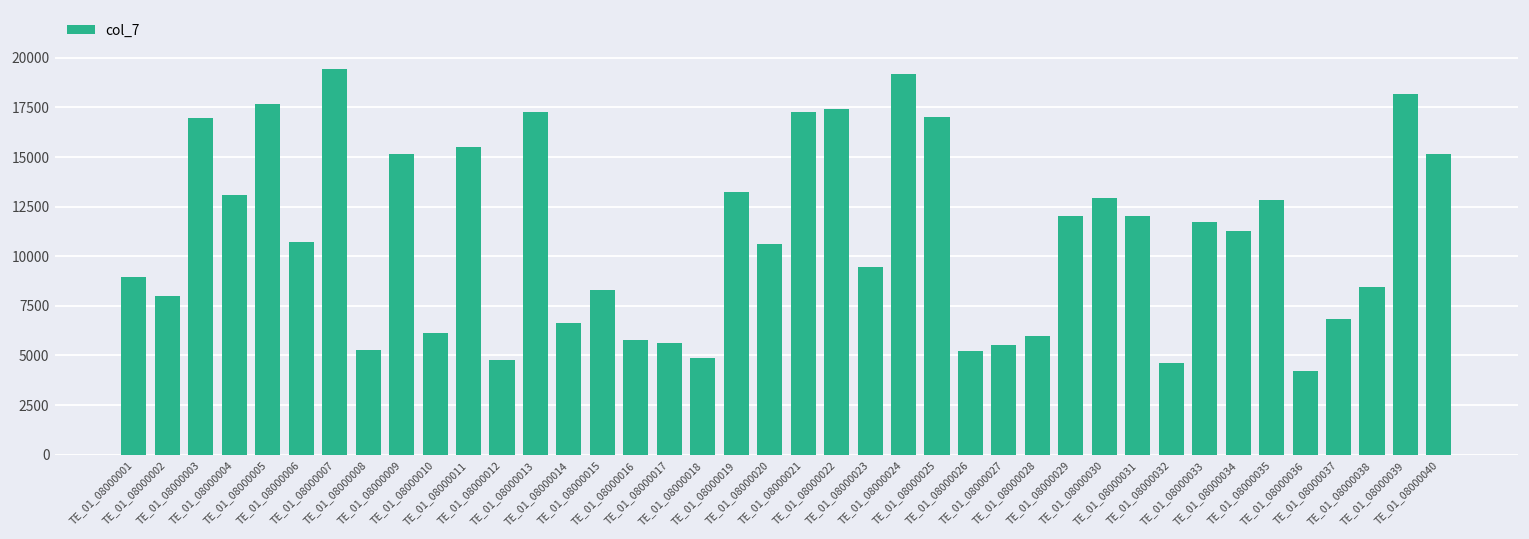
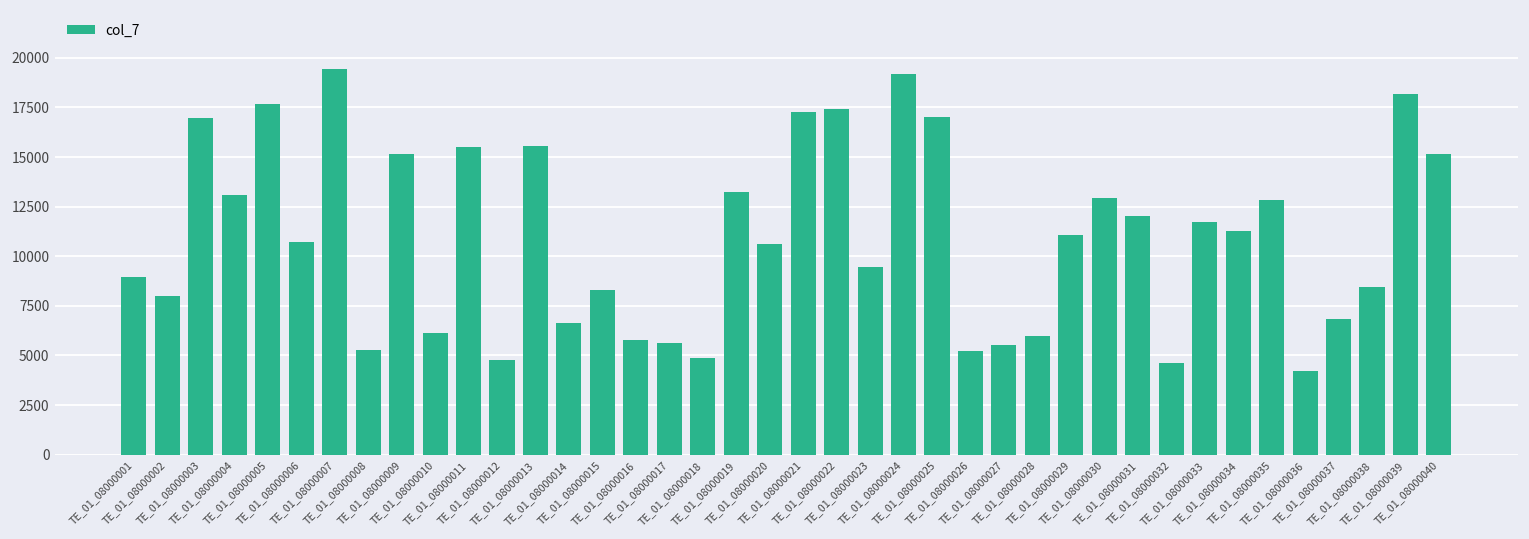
TE_01_08000013: 17300 -> 15600
TE_01_08000029: 12000 -> 11100
